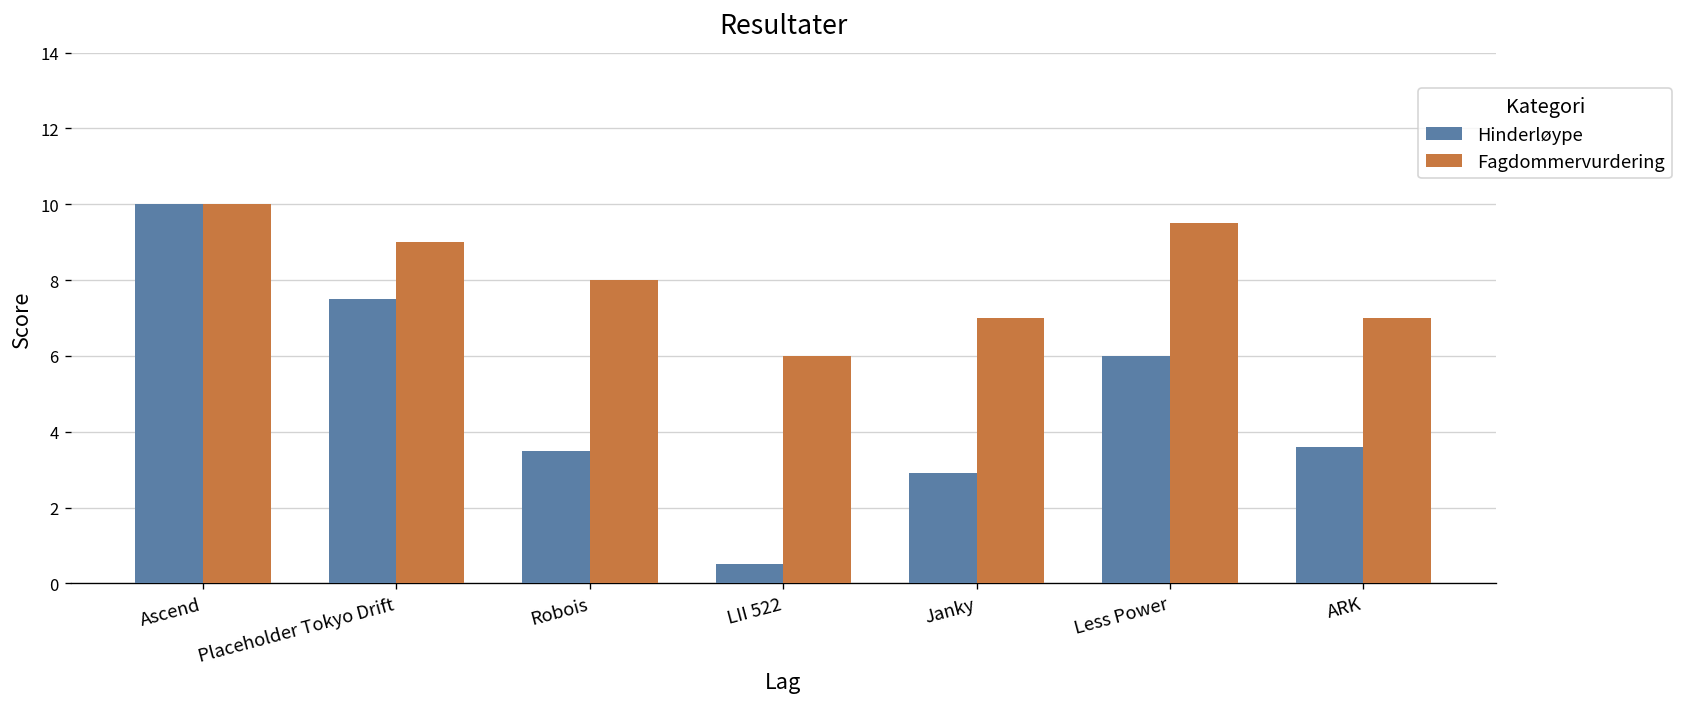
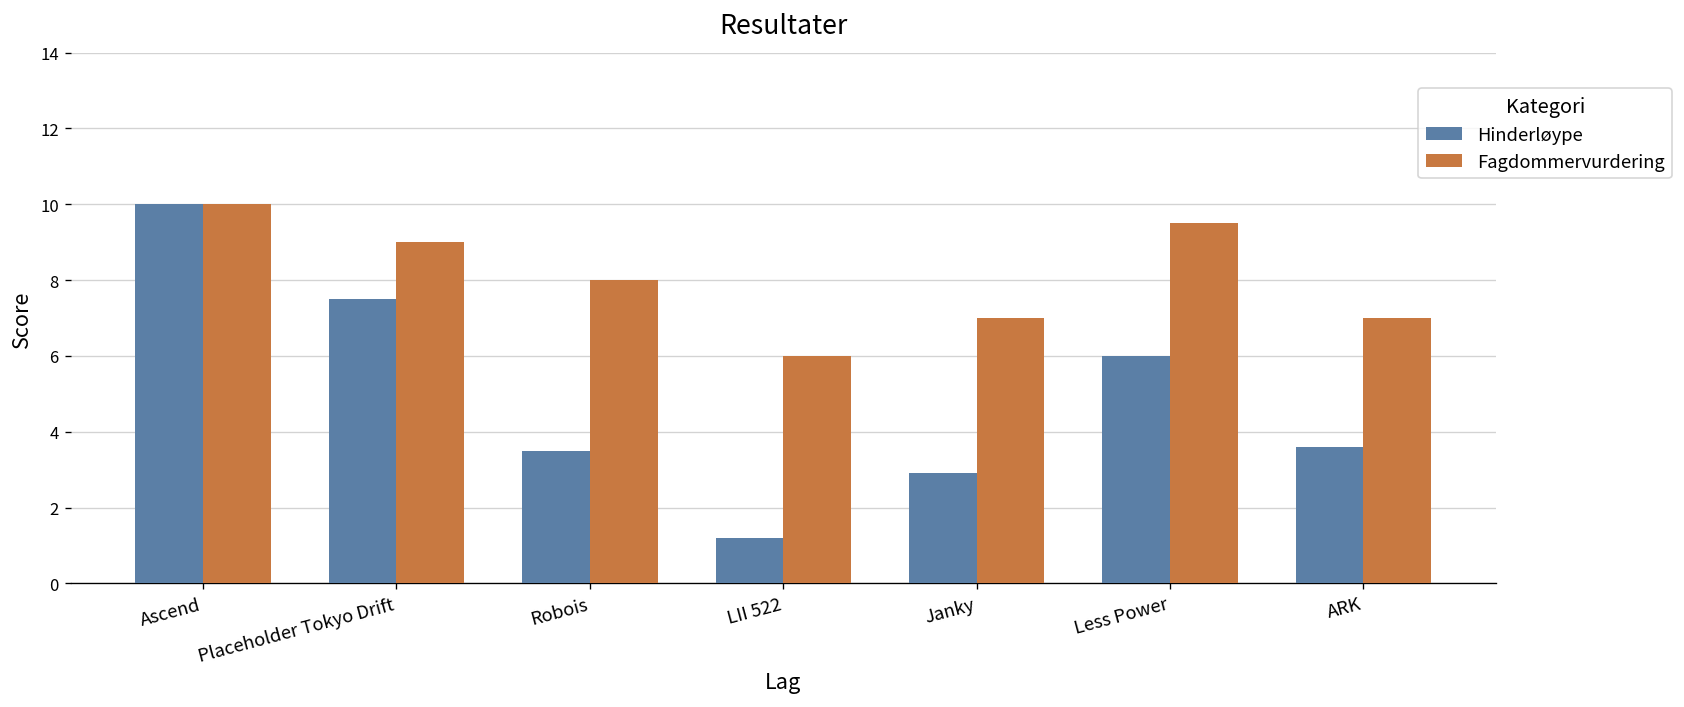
Hinderløype, LII 522: 0.5 -> 1.2
